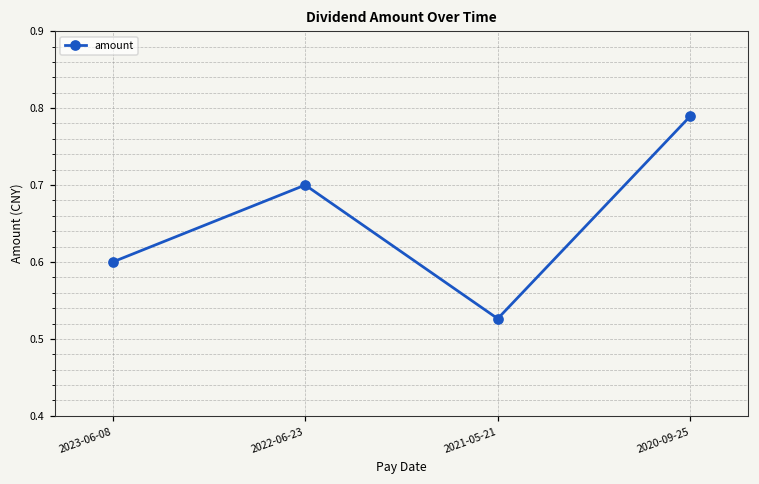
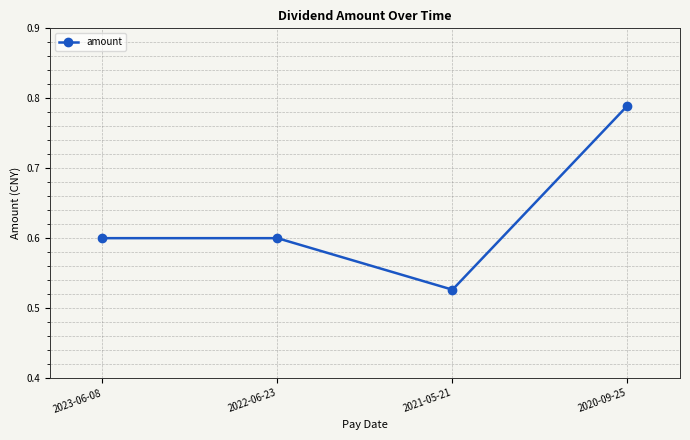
2022-06-23: 0.7 -> 0.6
